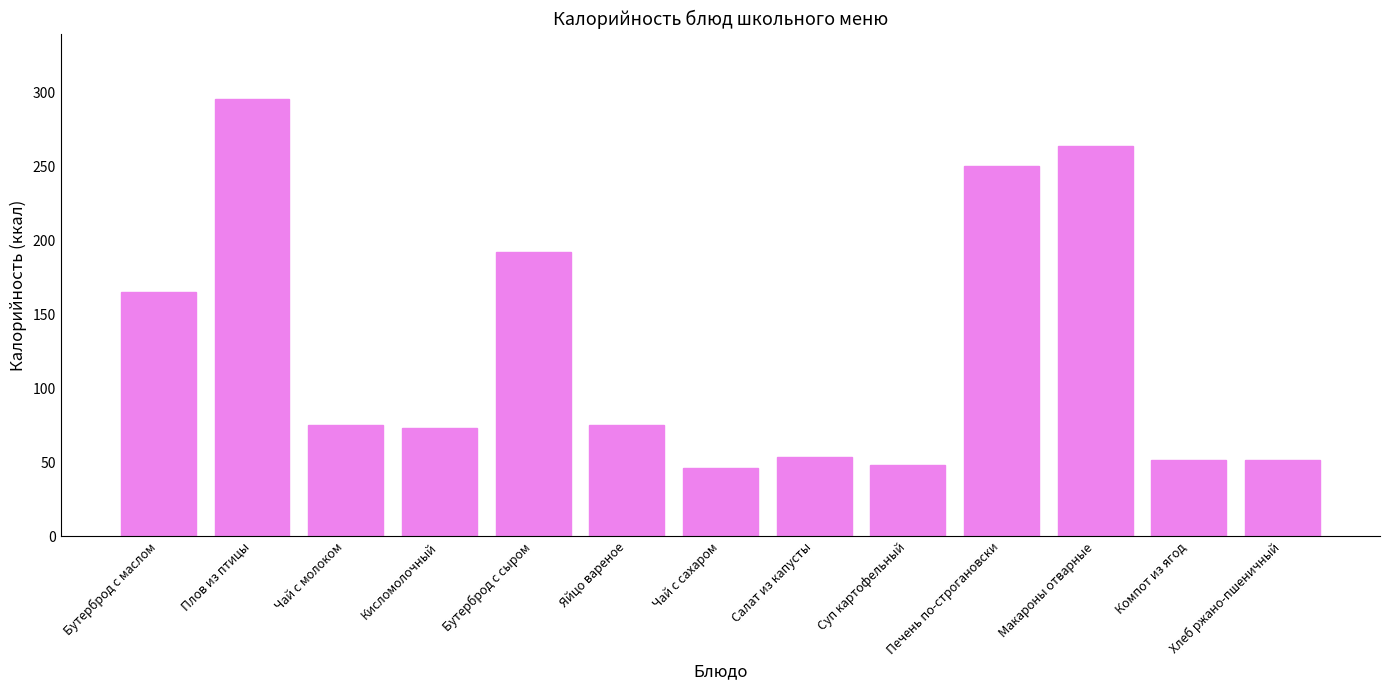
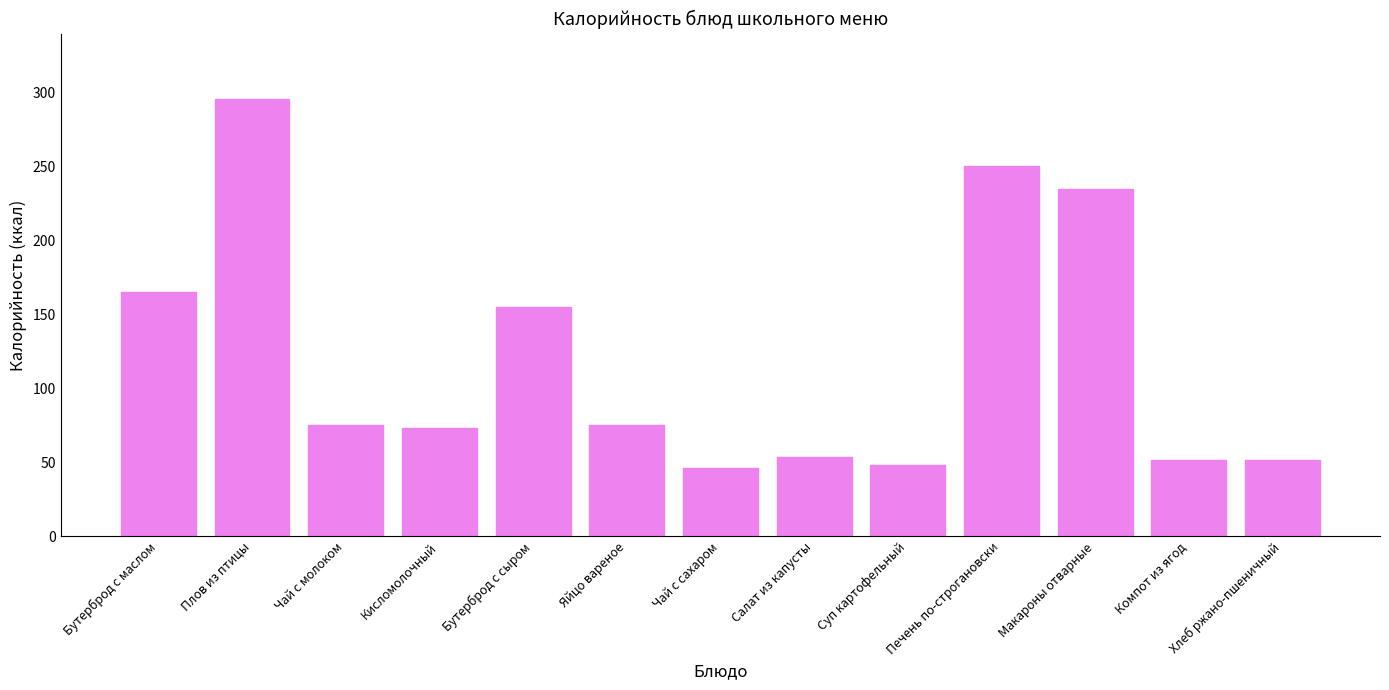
Бутерброд с сыром: 192 -> 155
Макароны отварные: 264 -> 235
